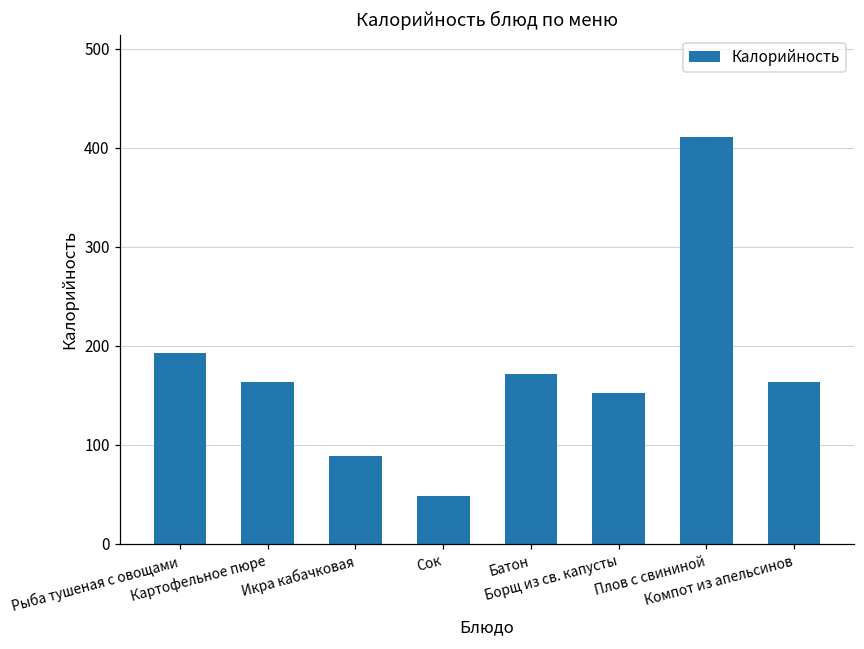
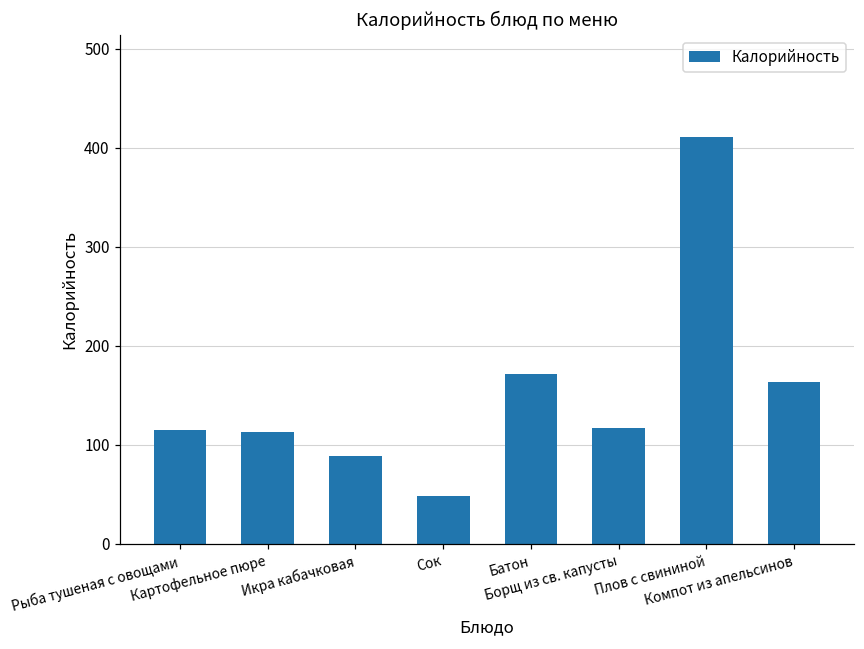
Рыба тушеная с овощами: 190 -> 120
Картофельное пюре: 160 -> 110
Борщ из св. капусты: 150 -> 120
